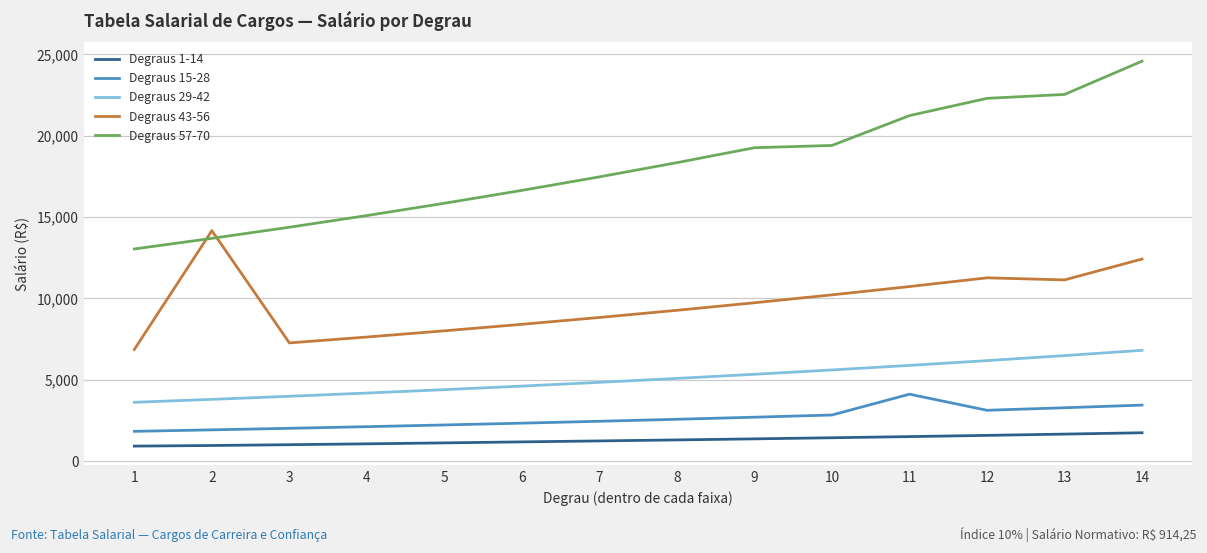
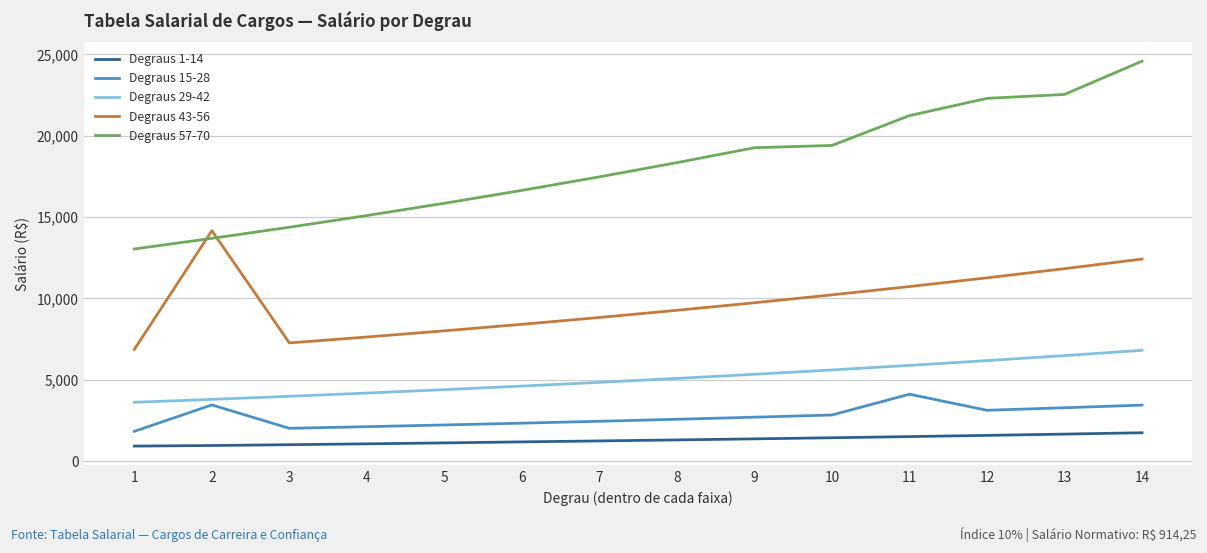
Degraus 15-28, 2: 1,900 -> 3,400
Degraus 43-56, 13: 11,100 -> 11,800
